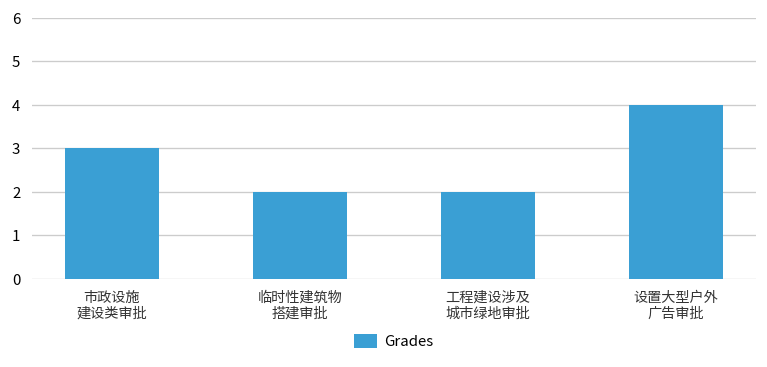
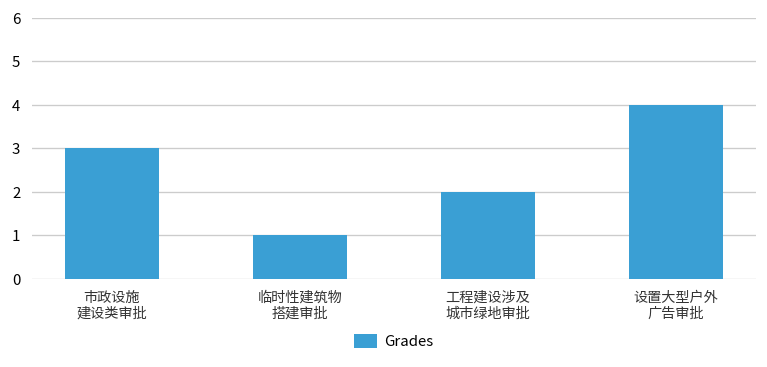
临时性建筑物 搭建审批: 2 -> 1
